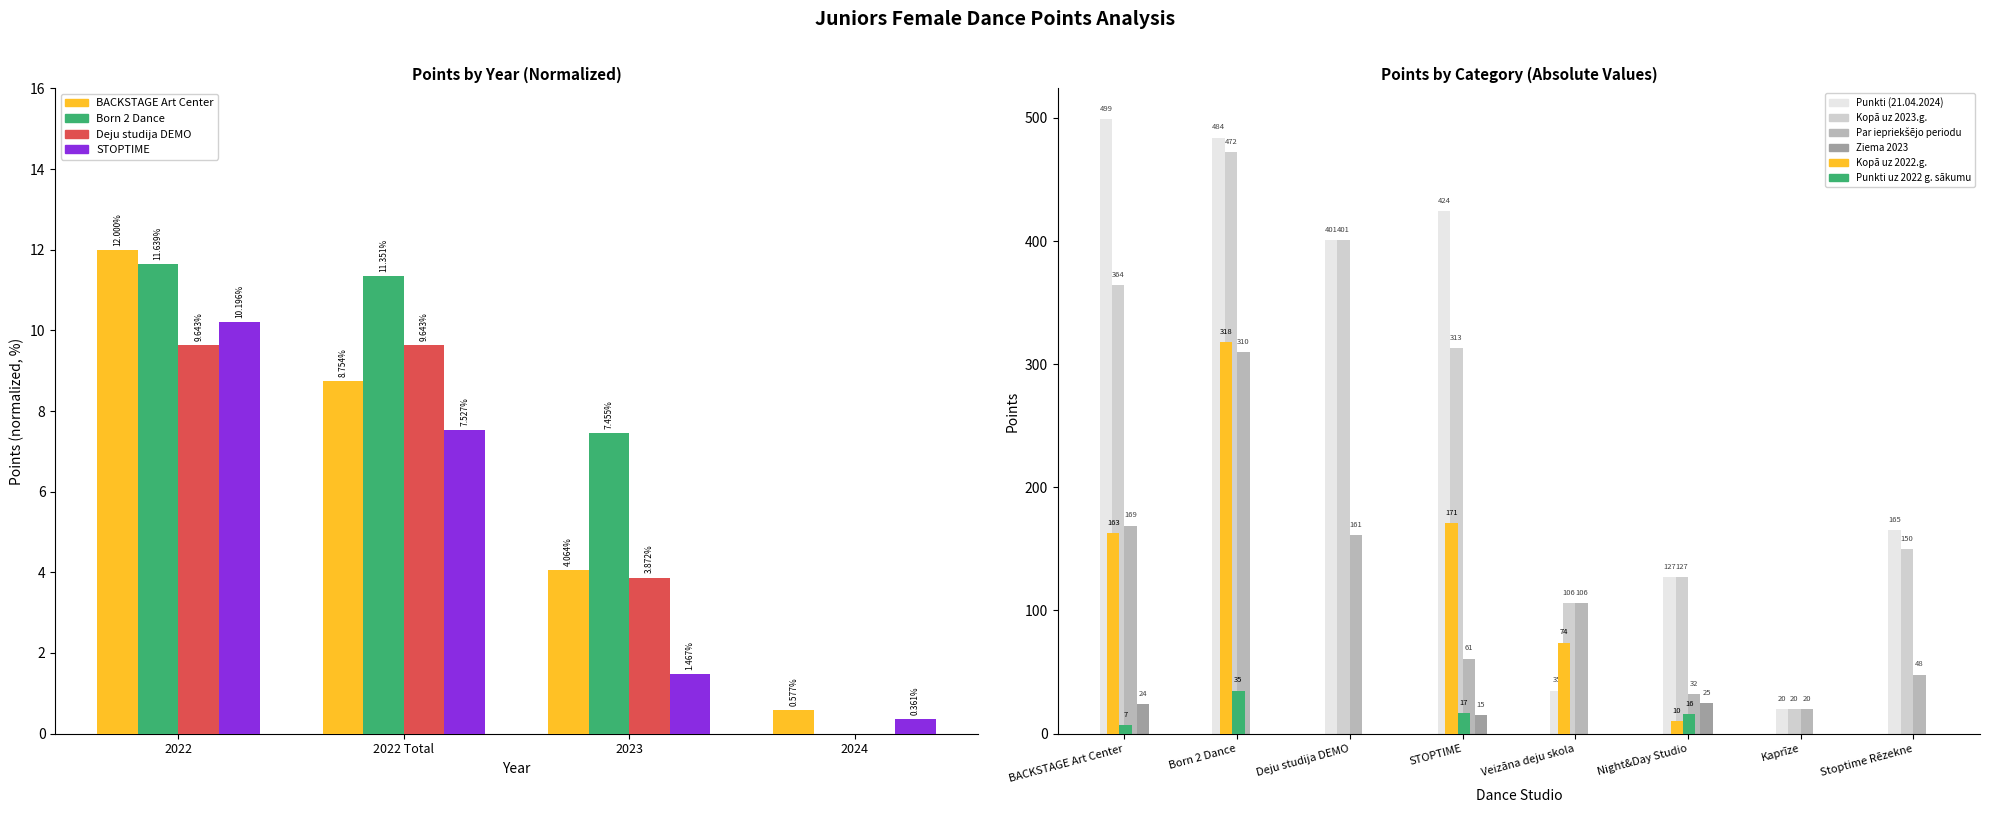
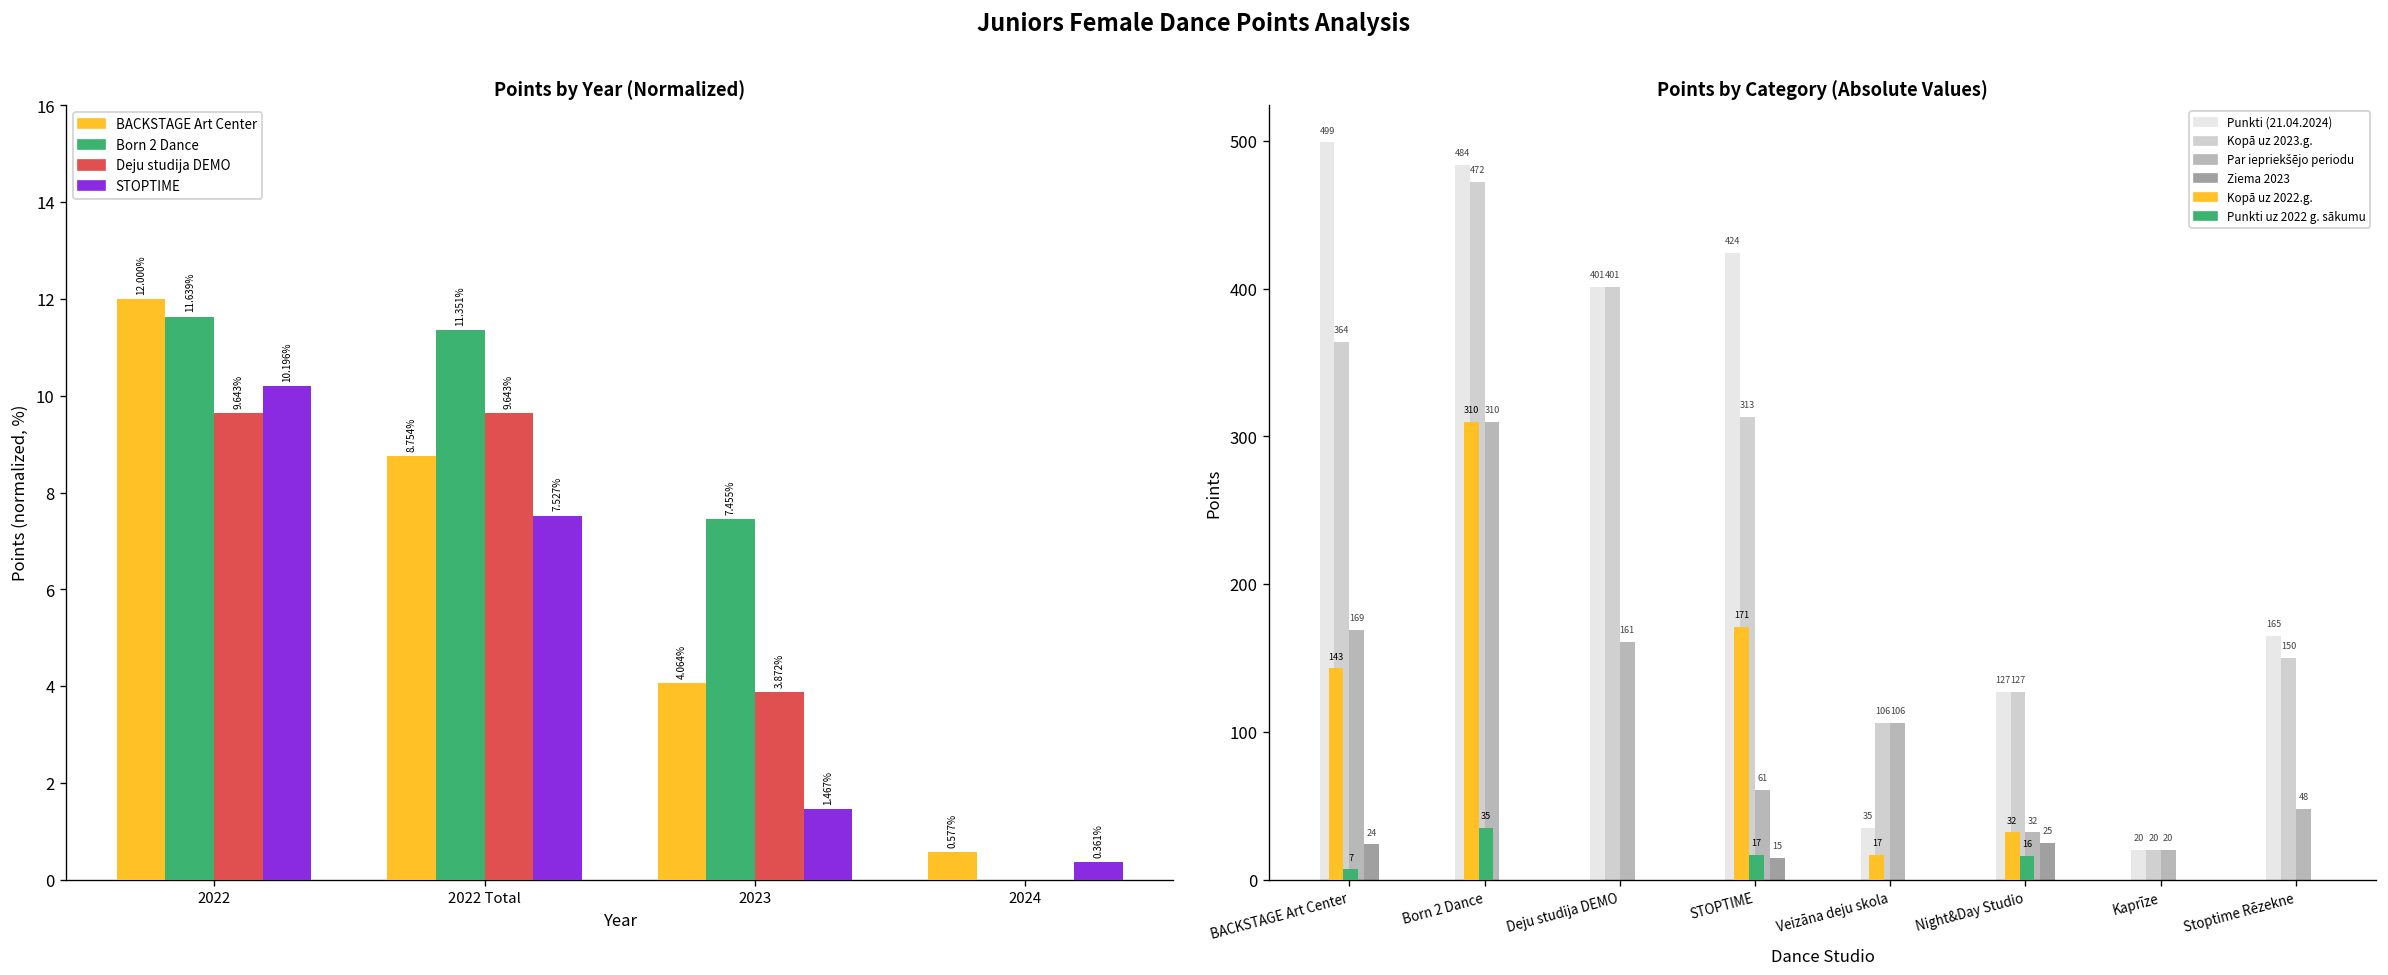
Points by Category (Absolute Values), Kopā uz 2022.g., BACKSTAGE Art Center: 163 -> 143
Points by Category (Absolute Values), Kopā uz 2022.g., Born 2 Dance: 318 -> 310
Points by Category (Absolute Values), Kopā uz 2022.g., Veizāna deju skola: 74 -> 17
Points by Category (Absolute Values), Kopā uz 2022.g., Night&Day Studio: 10 -> 32
